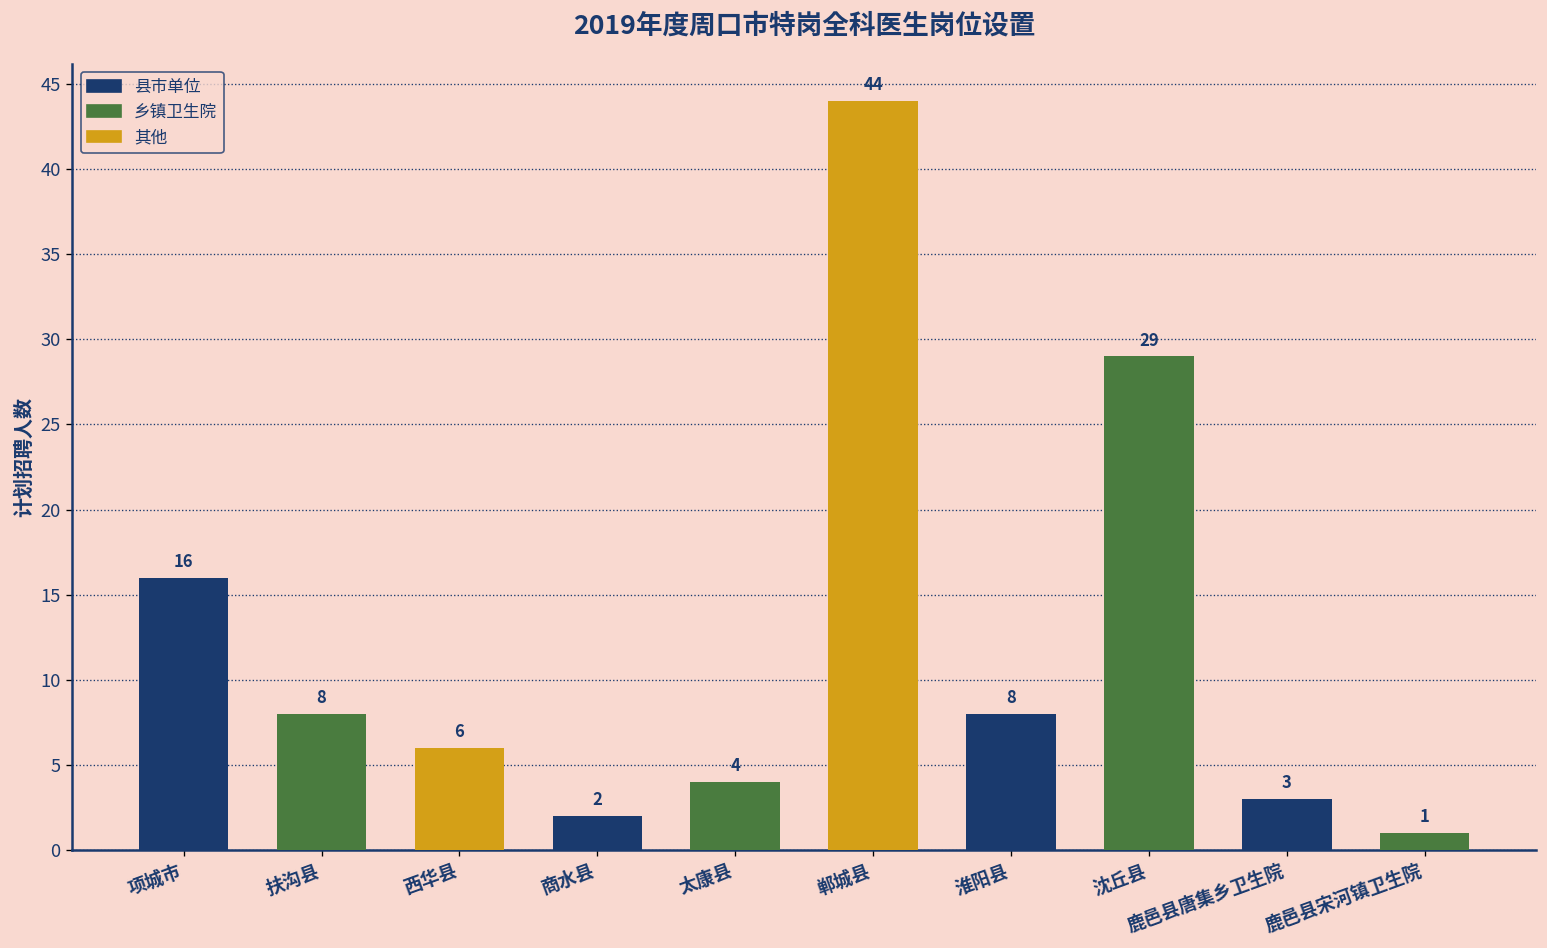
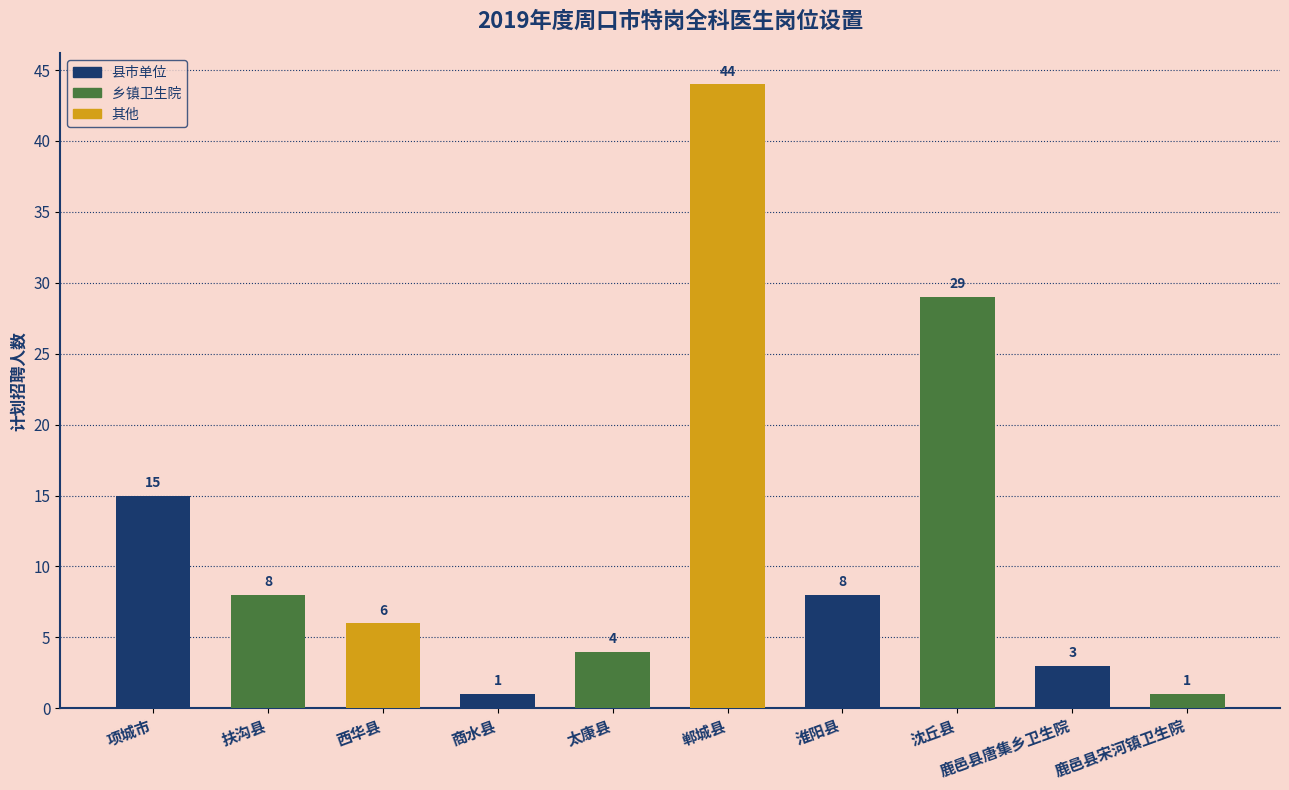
项城市: 16 -> 15
商水县: 2 -> 1
